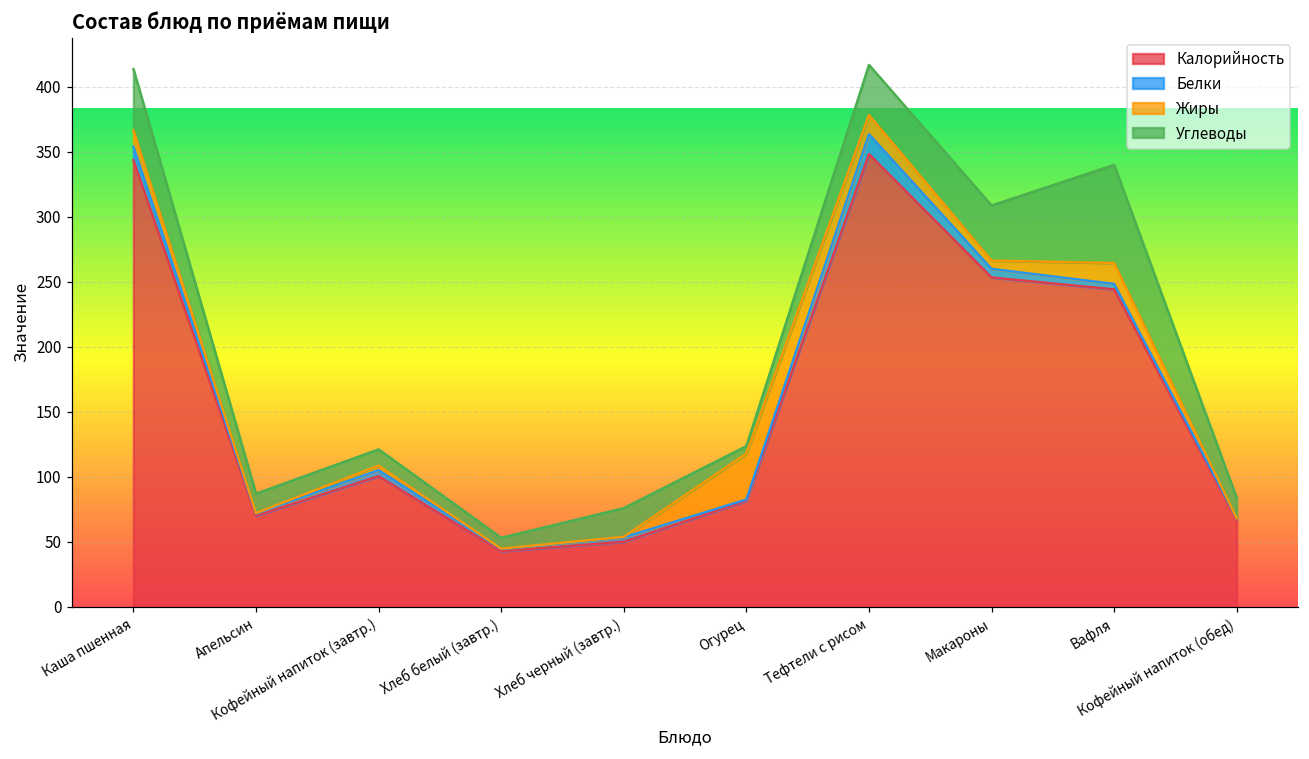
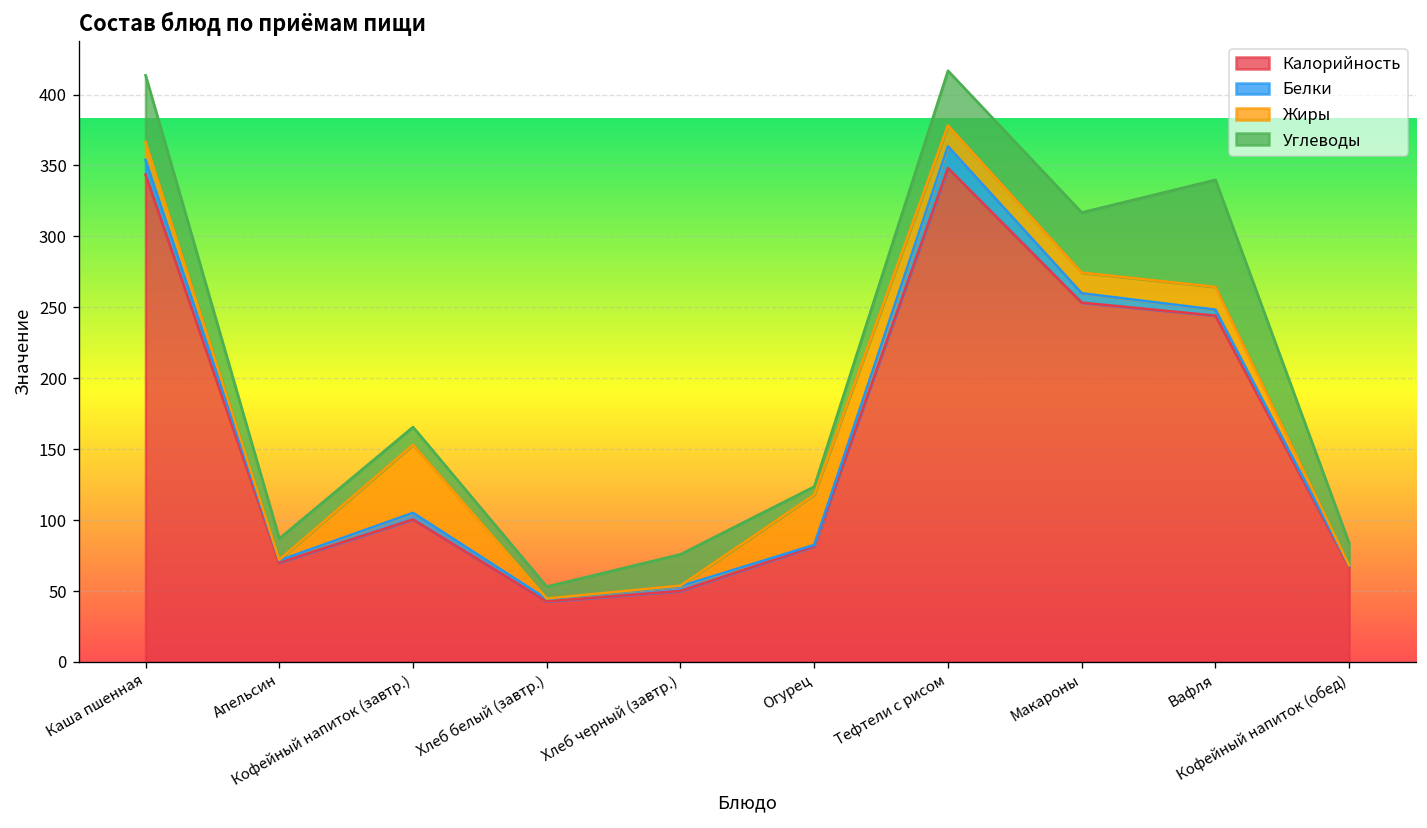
Жиры, Кофейный напиток (завтр.): 4 -> 48
Жиры, Макароны: 6 -> 15
